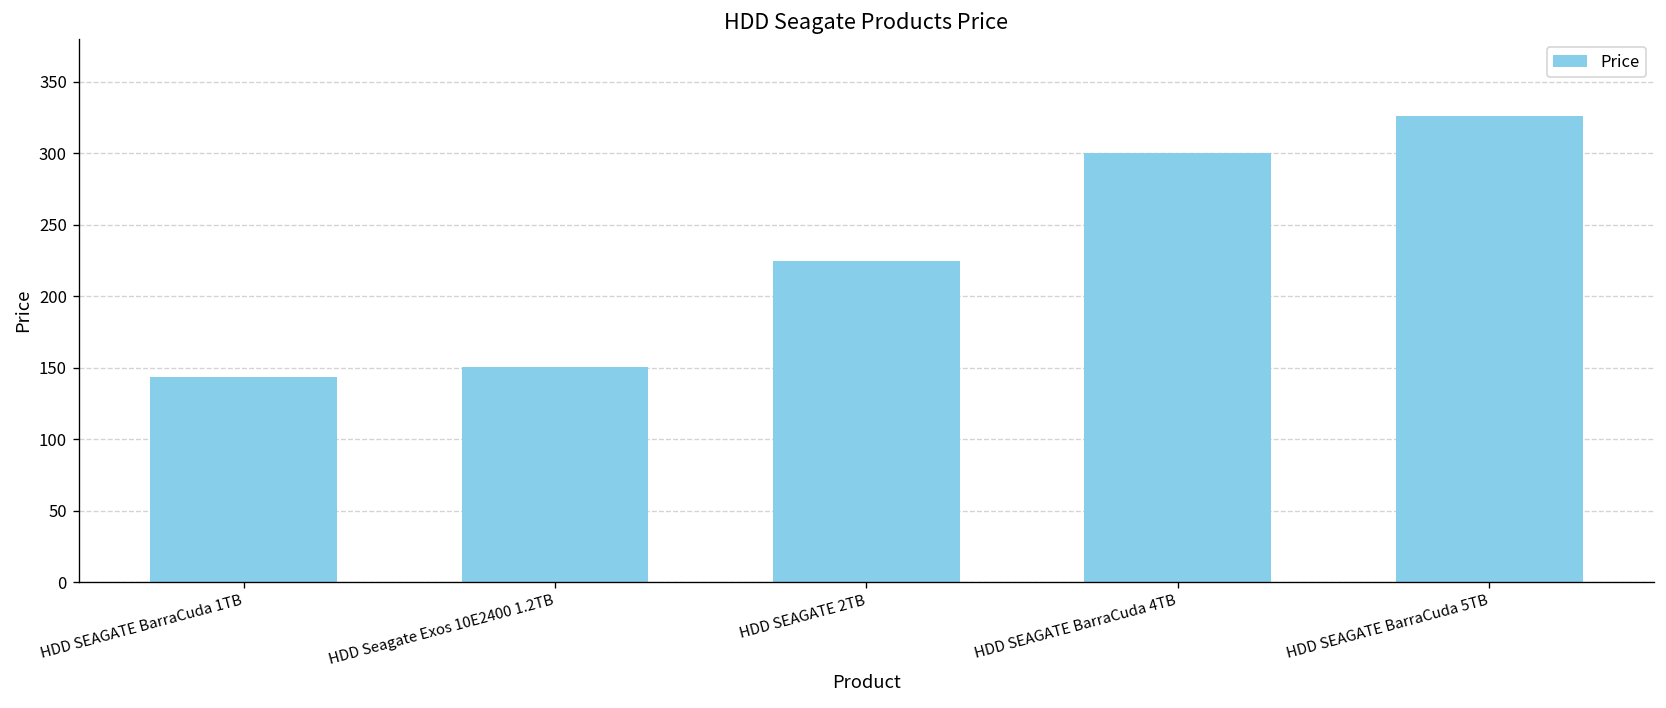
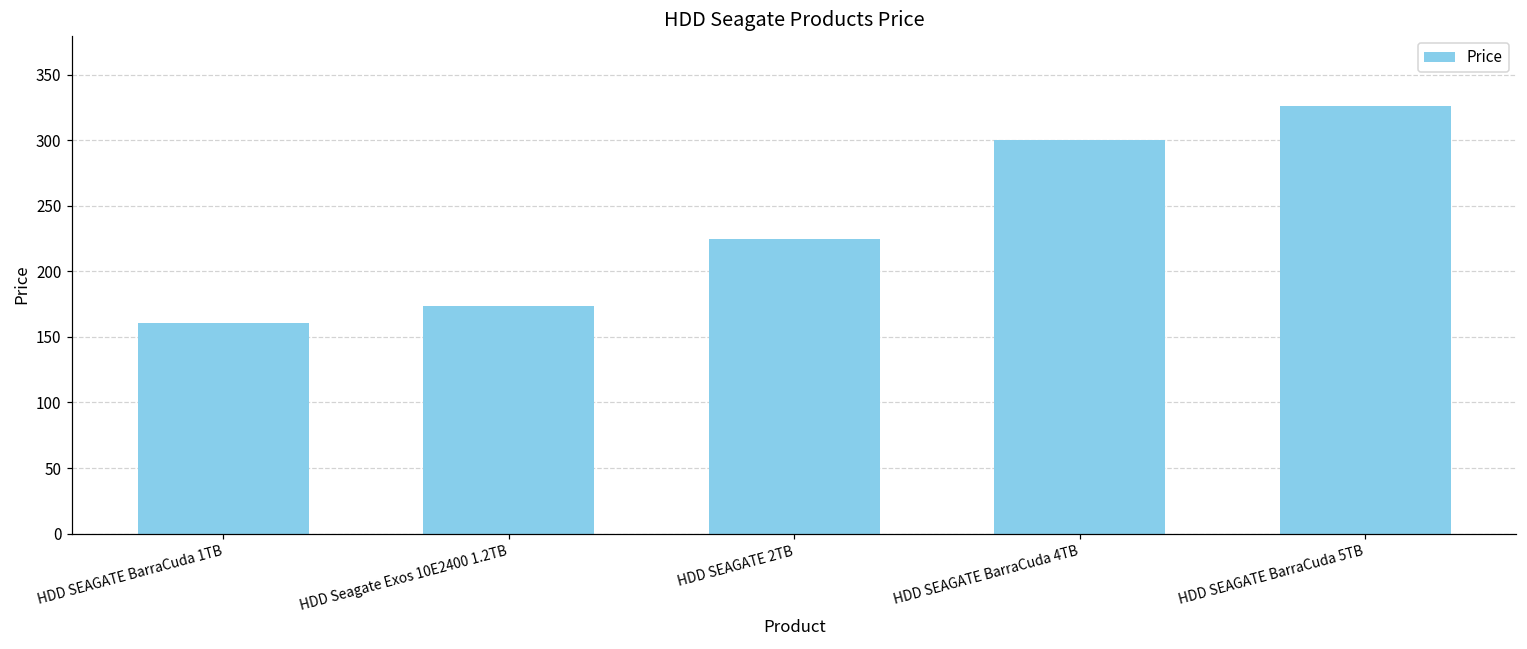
HDD SEAGATE BarraCuda 1TB: 143 -> 160
HDD Seagate Exos 10E2400 1.2TB: 150 -> 174
